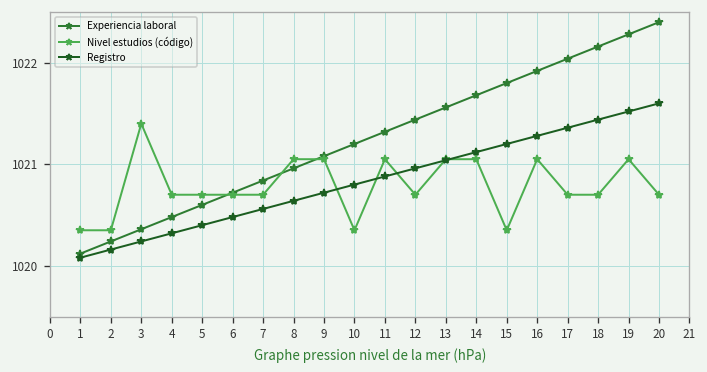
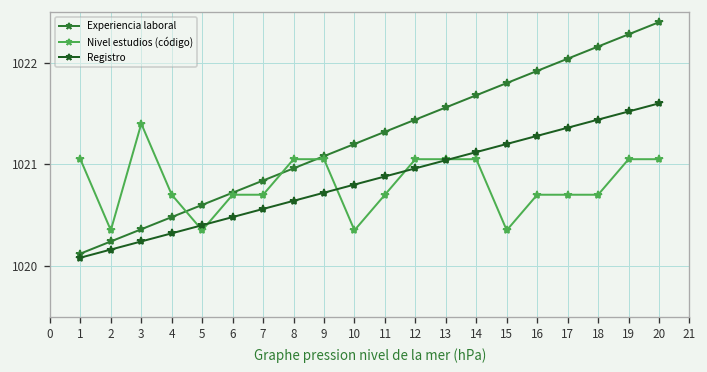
Nivel estudios (código), 1: 1020.4 -> 1021.1
Nivel estudios (código), 5: 1020.7 -> 1020.4
Nivel estudios (código), 11: 1021.1 -> 1020.7
Nivel estudios (código), 12: 1020.7 -> 1021.1
Nivel estudios (código), 16: 1021.1 -> 1020.7
Nivel estudios (código), 20: 1020.7 -> 1021.1
